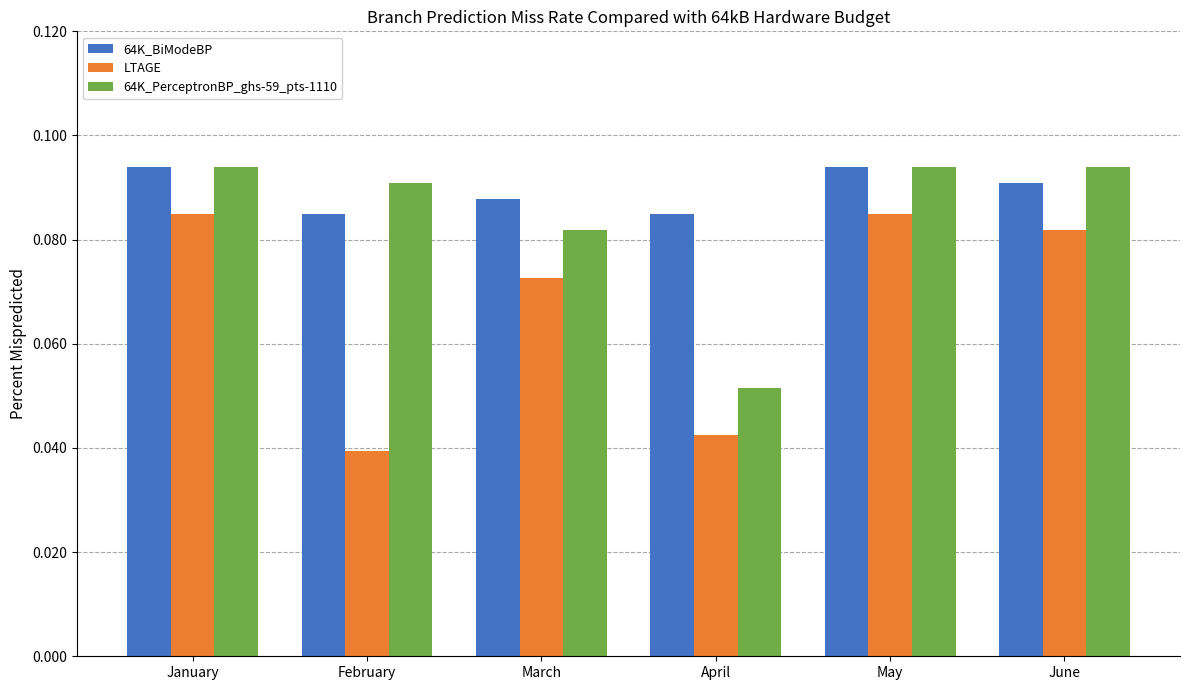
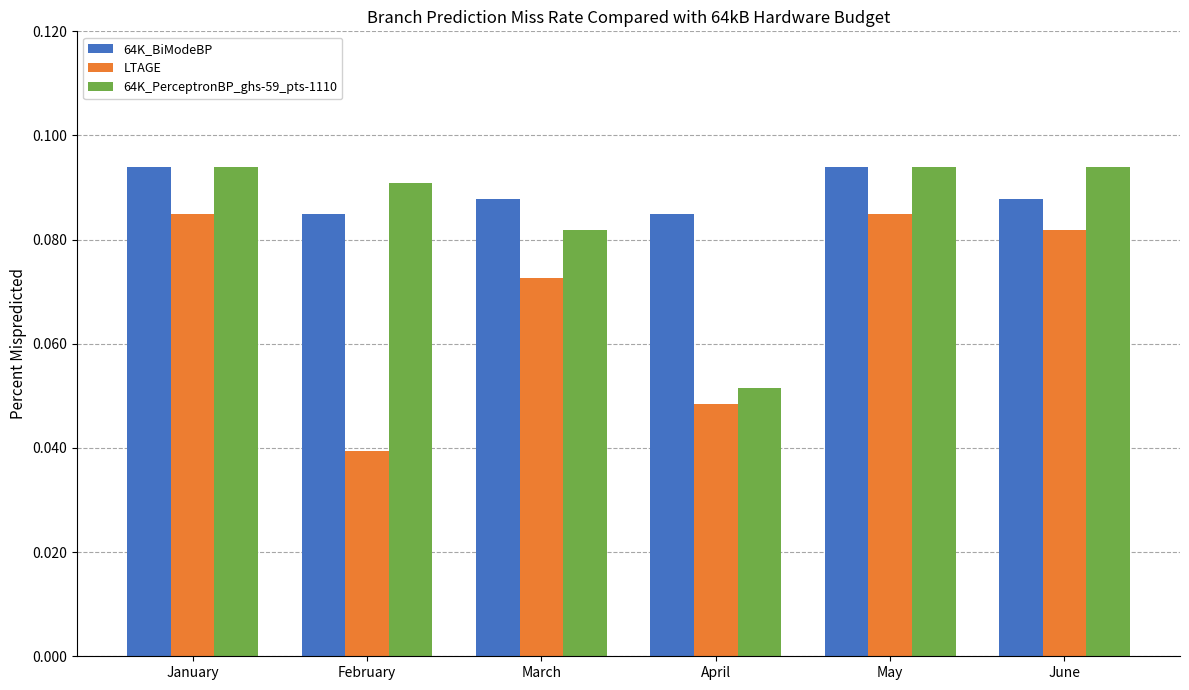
LTAGE, April: 0.042 -> 0.048
64K_BiModeBP, June: 0.091 -> 0.088
